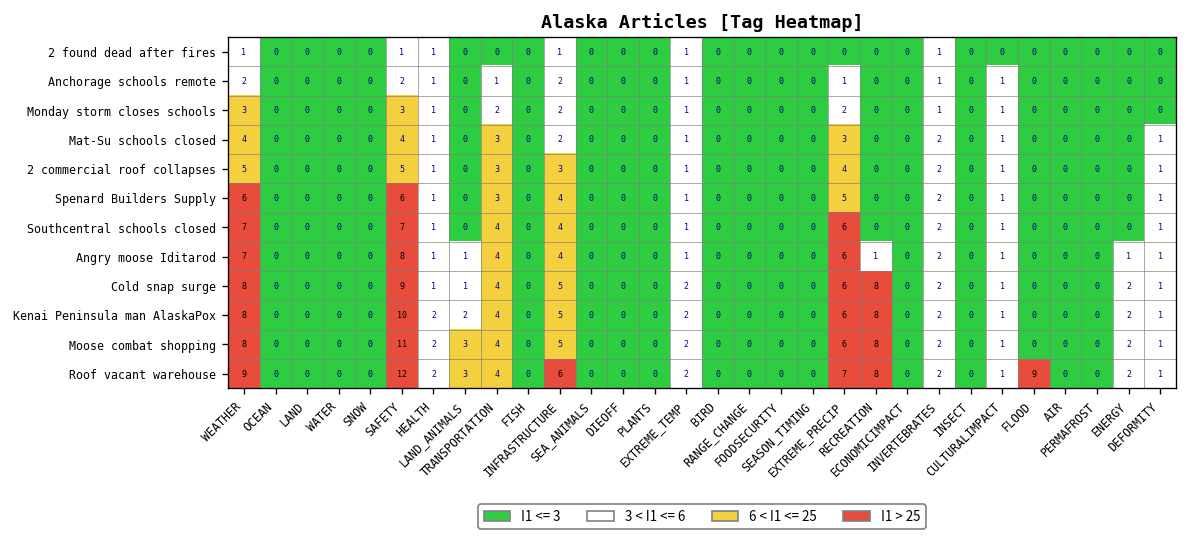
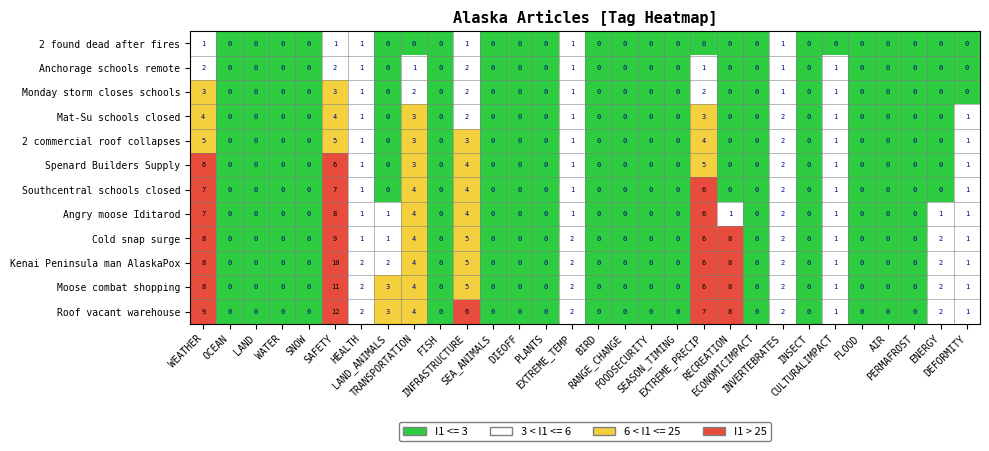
Roof vacant warehouse, FLOOD: 9 -> 0
